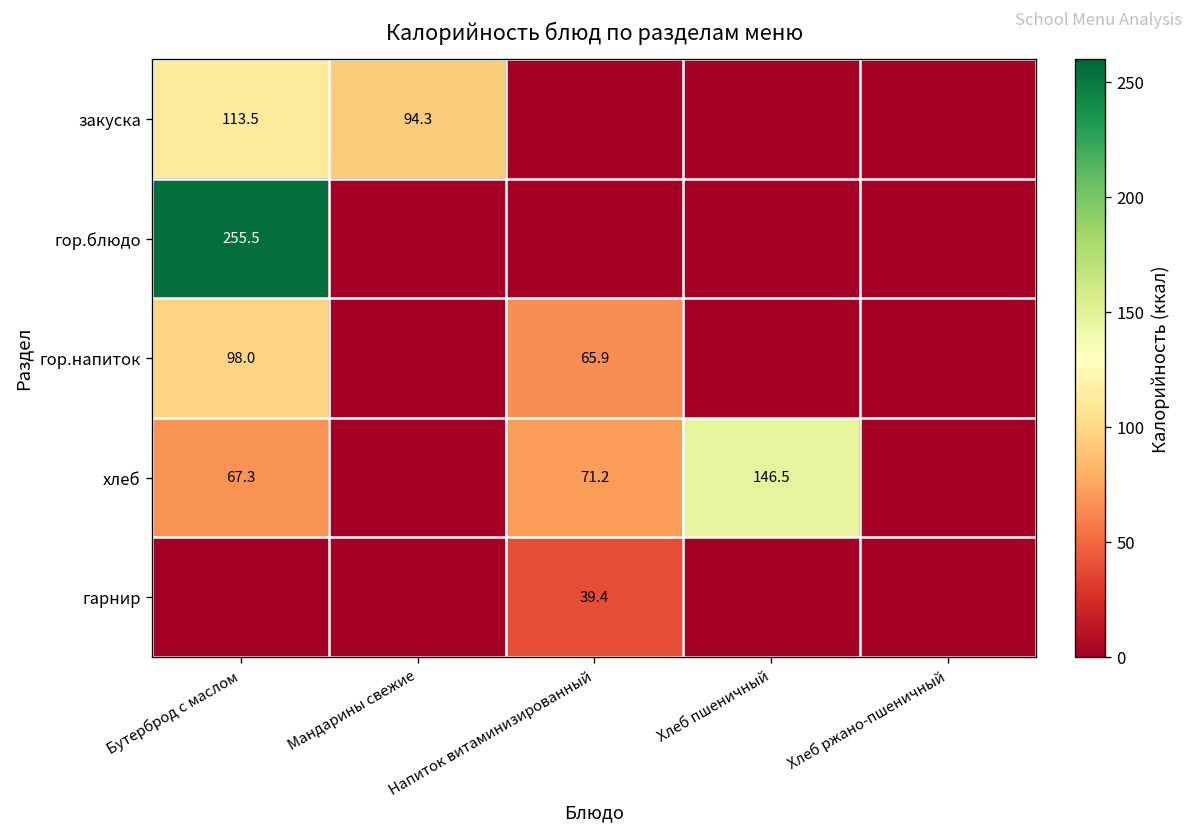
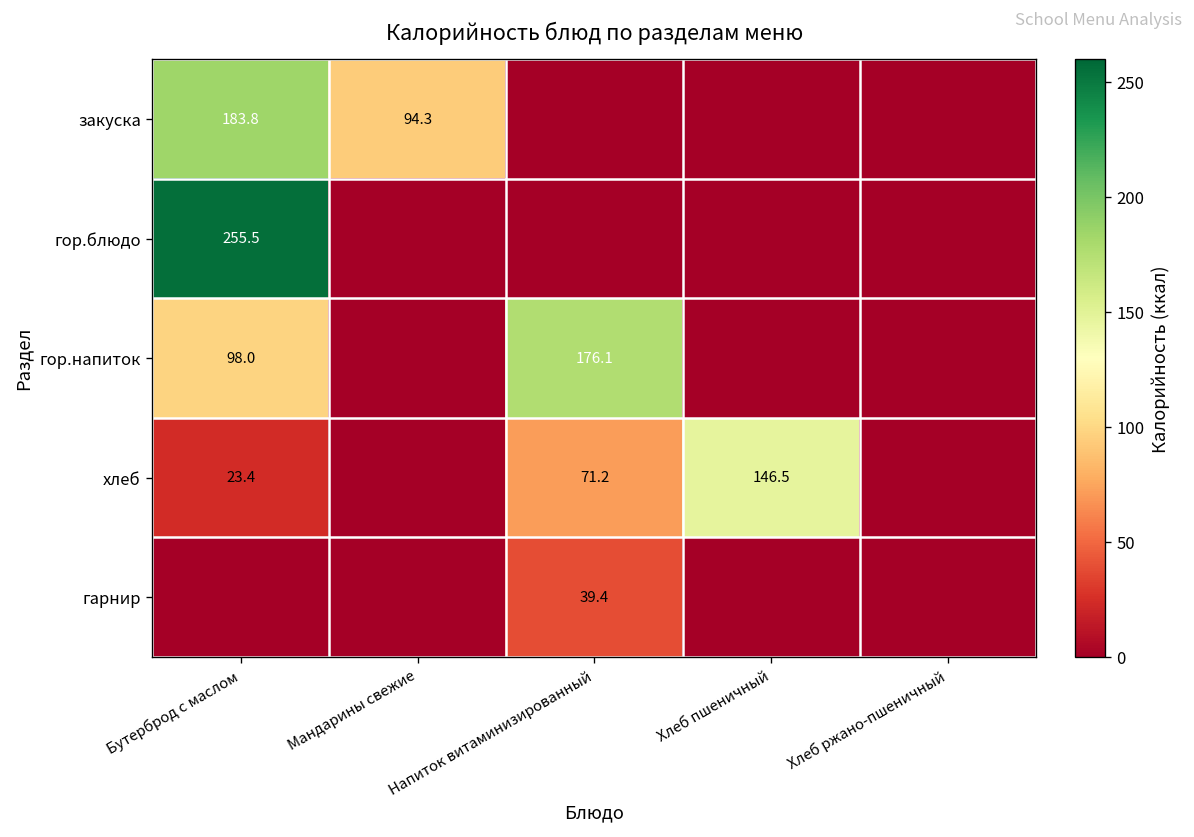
закуска, Бутерброд с маслом: 113.5 -> 183.8
гор.напиток, Напиток витаминизированный: 65.9 -> 176.1
хлеб, Бутерброд с маслом: 67.3 -> 23.4
